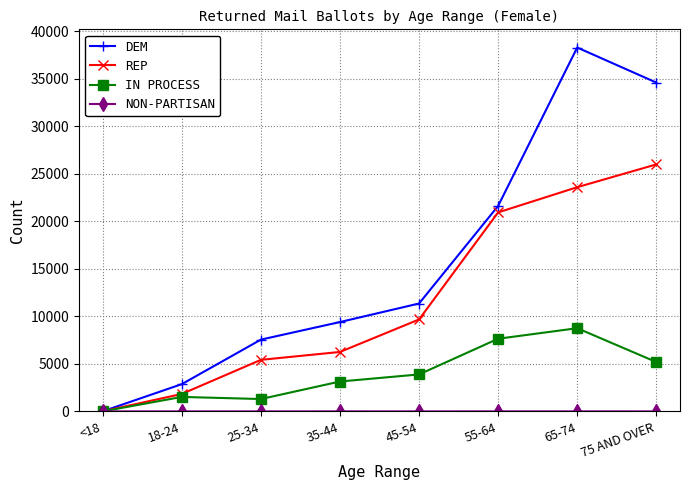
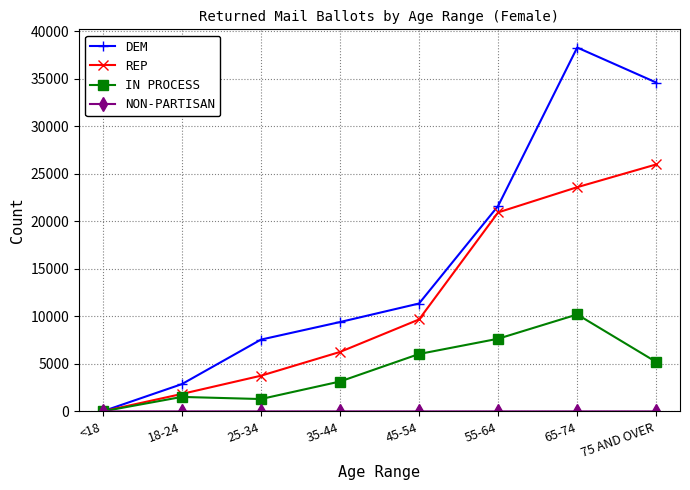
REP, 25-34: 5000 -> 4000
IN PROCESS, 45-54: 4000 -> 6000
IN PROCESS, 65-74: 9000 -> 10000
